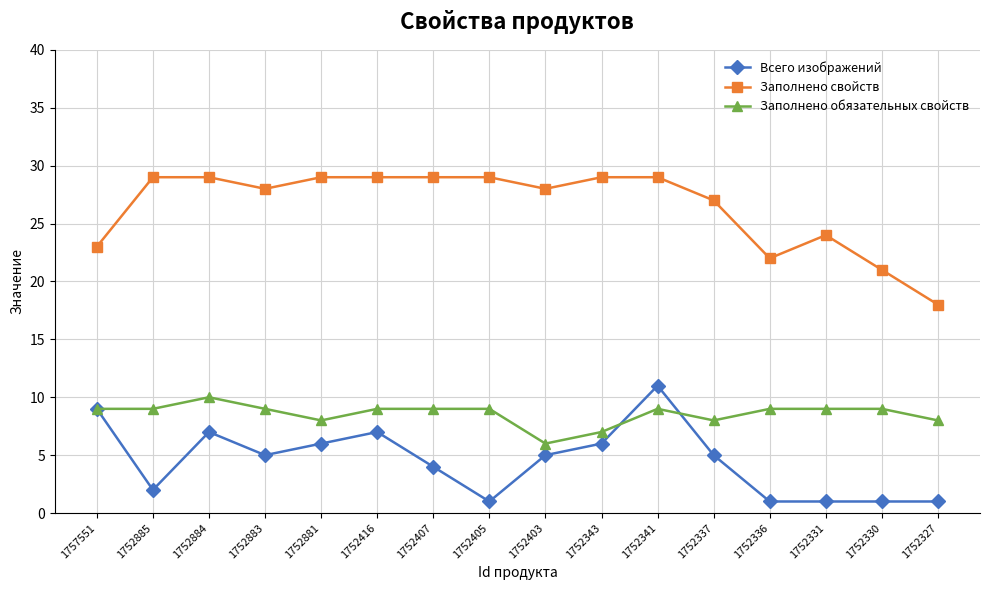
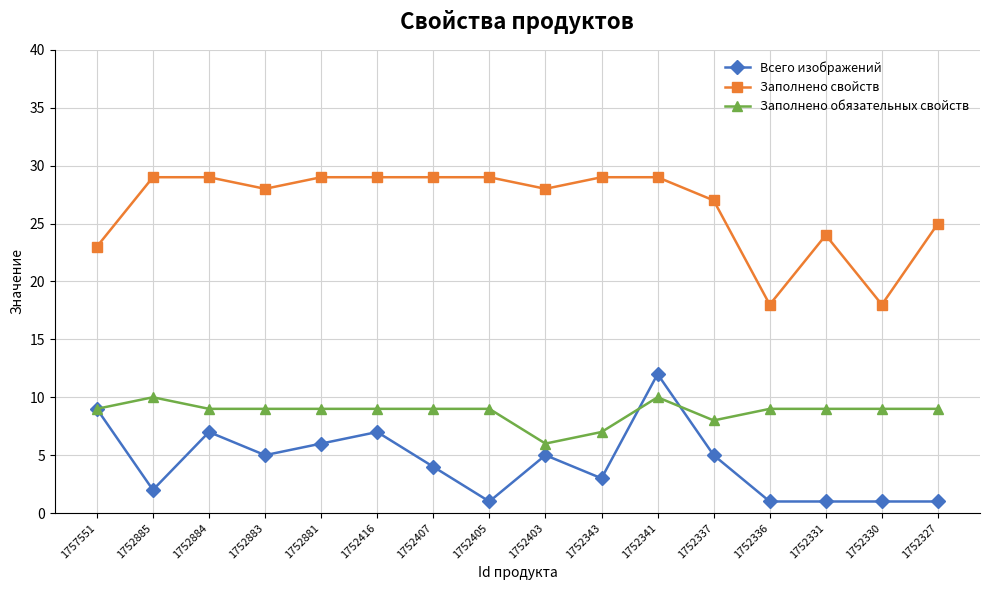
Заполнено обязательных свойств, 1752885: 9 -> 10
Заполнено обязательных свойств, 1752884: 10 -> 9
Заполнено обязательных свойств, 1752881: 8 -> 9
Всего изображений, 1752343: 6 -> 3
Всего изображений, 1752341: 11 -> 12
Заполнено обязательных свойств, 1752341: 9 -> 10
Заполнено свойств, 1752336: 22 -> 18
Заполнено свойств, 1752330: 21 -> 18
Заполнено свойств, 1752327: 18 -> 25
Заполнено обязательных свойств, 1752327: 8 -> 9
